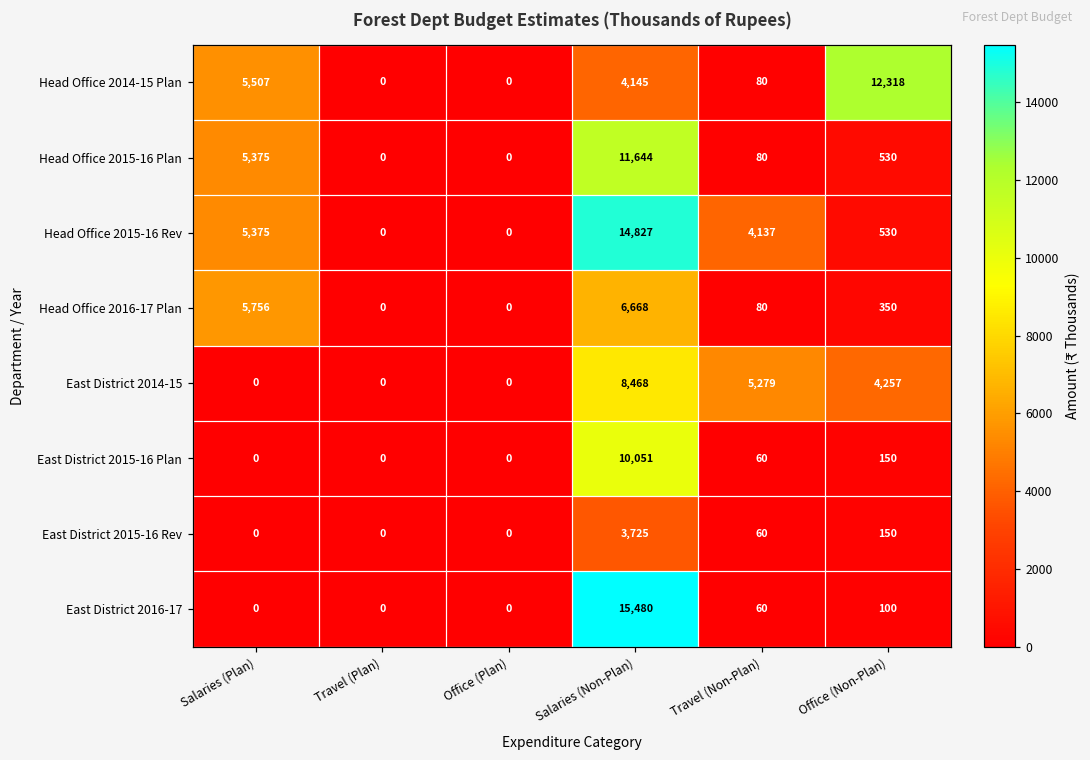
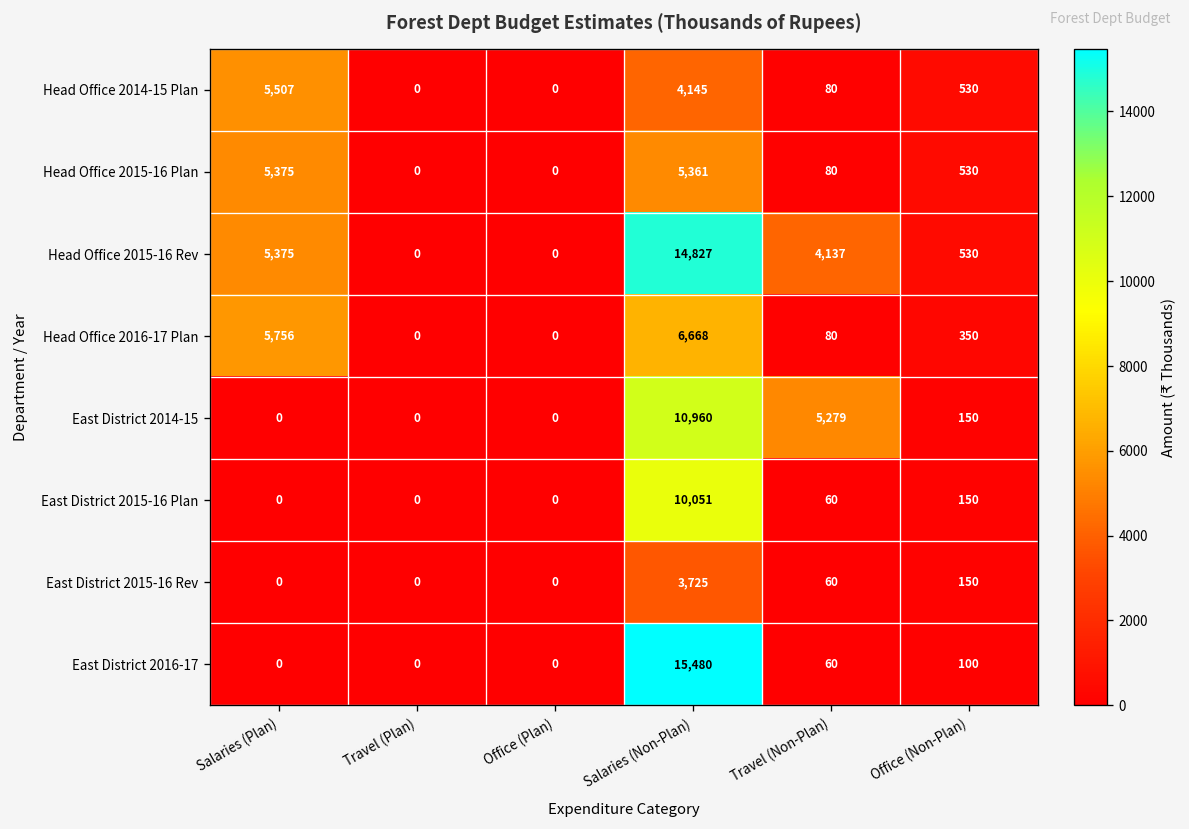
Head Office 2014-15 Plan, Office (Non-Plan): 12,318 -> 530
Head Office 2015-16 Plan, Salaries (Non-Plan): 11,644 -> 5,361
East District 2014-15, Salaries (Non-Plan): 8,468 -> 10,960
East District 2014-15, Office (Non-Plan): 4,257 -> 150
